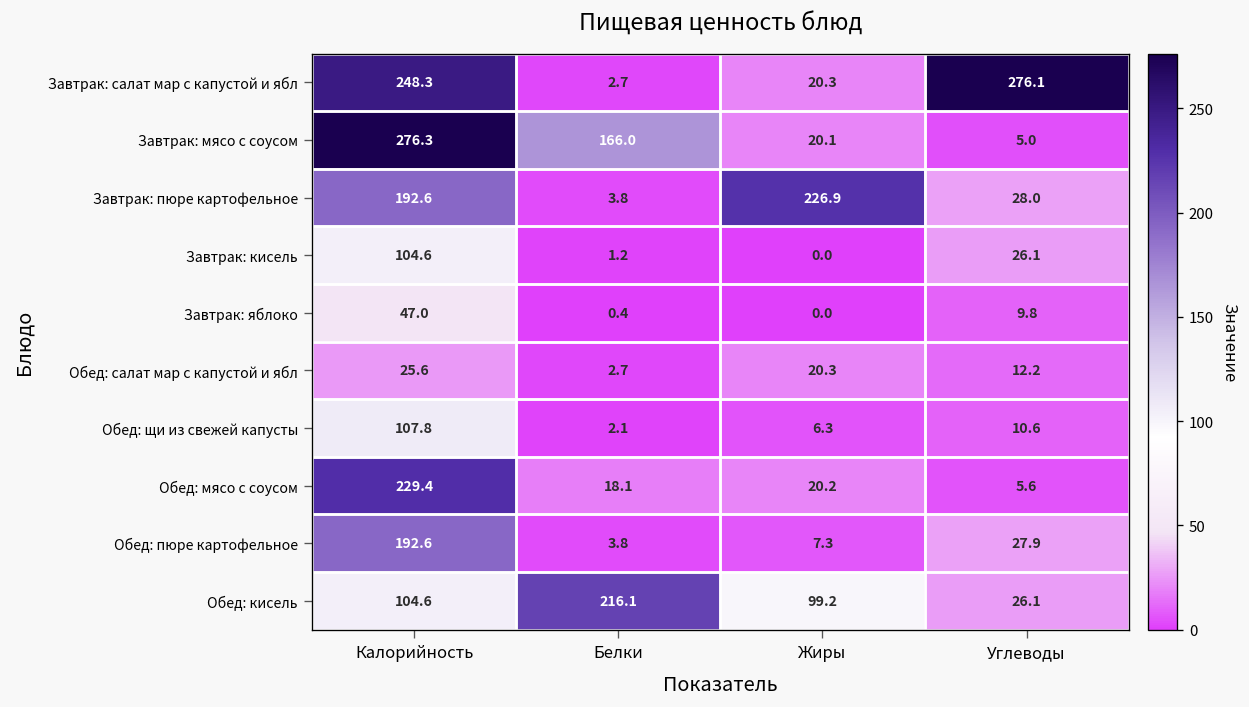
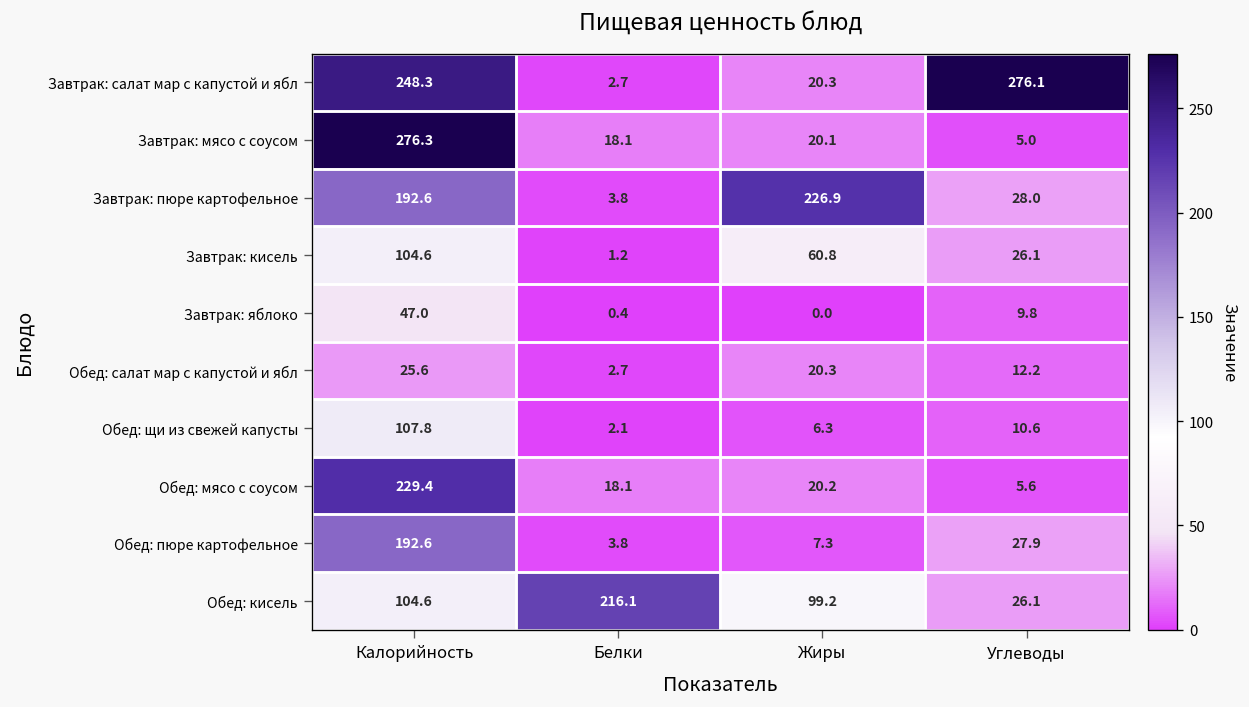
Завтрак: мясо с соусом, Белки: 166.0 -> 18.1
Завтрак: кисель, Жиры: 0.0 -> 60.8
